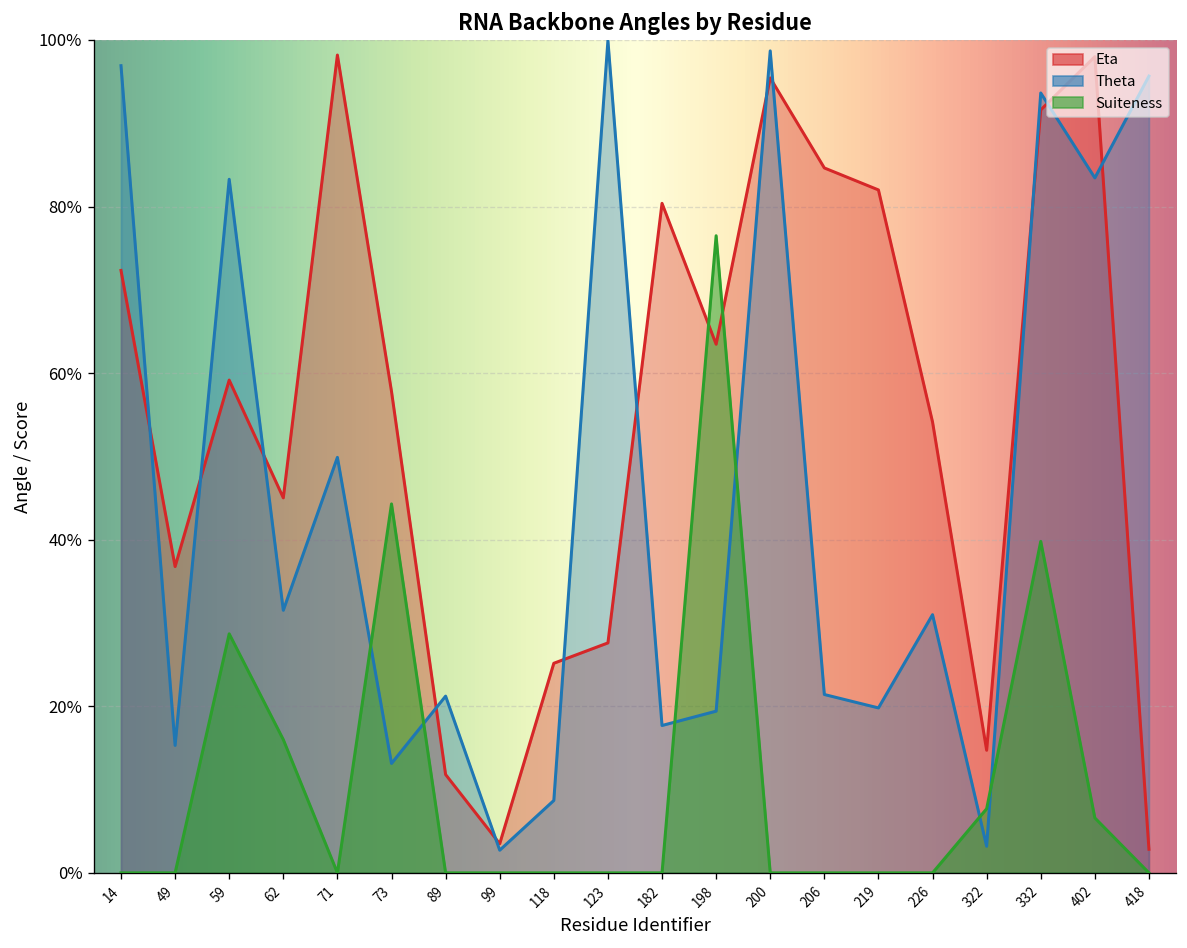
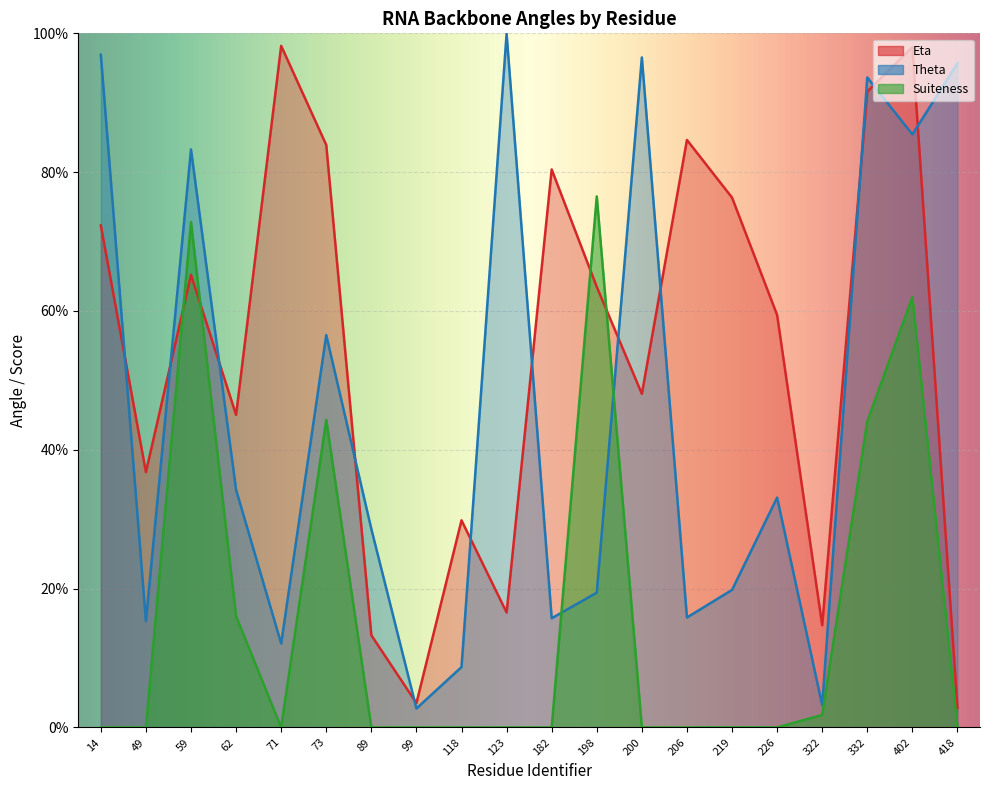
Eta, 59: 59% -> 65%
Suiteness, 59: 29% -> 73%
Theta, 62: 32% -> 34%
Theta, 71: 50% -> 12%
Eta, 73: 58% -> 84%
Theta, 73: 13% -> 57%
Eta, 89: 12% -> 13%
Theta, 89: 21% -> 29%
Eta, 118: 25% -> 30%
Eta, 123: 28% -> 17%
Theta, 182: 18% -> 16%
Eta, 200: 95% -> 48%
Theta, 200: 99% -> 97%
Theta, 206: 21% -> 16%
Eta, 219: 82% -> 76%
Eta, 226: 54% -> 59%
Theta, 226: 31% -> 33%
Suiteness, 322: 8% -> 2%
Suiteness, 332: 40% -> 44%
Theta, 402: 83% -> 85%
Suiteness, 402: 7% -> 62%
